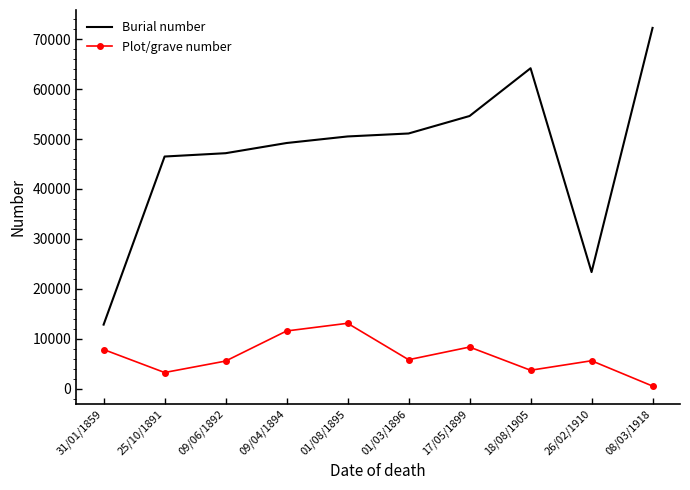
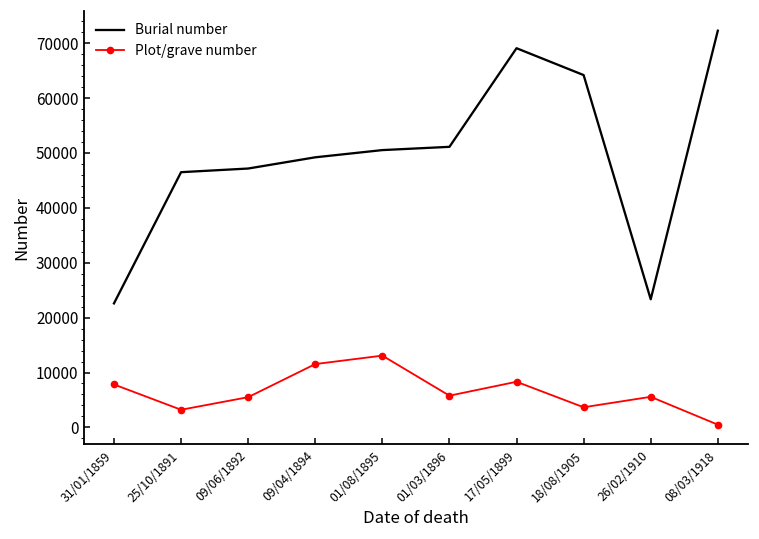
Burial number, 31/01/1859: 13000 -> 23000
Burial number, 17/05/1899: 55000 -> 69000
